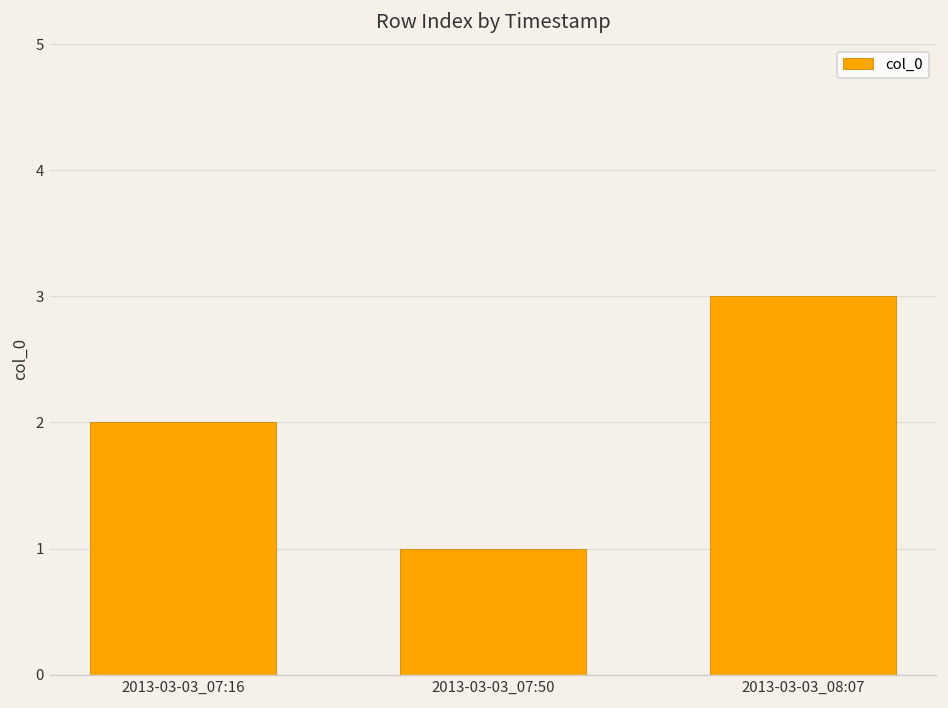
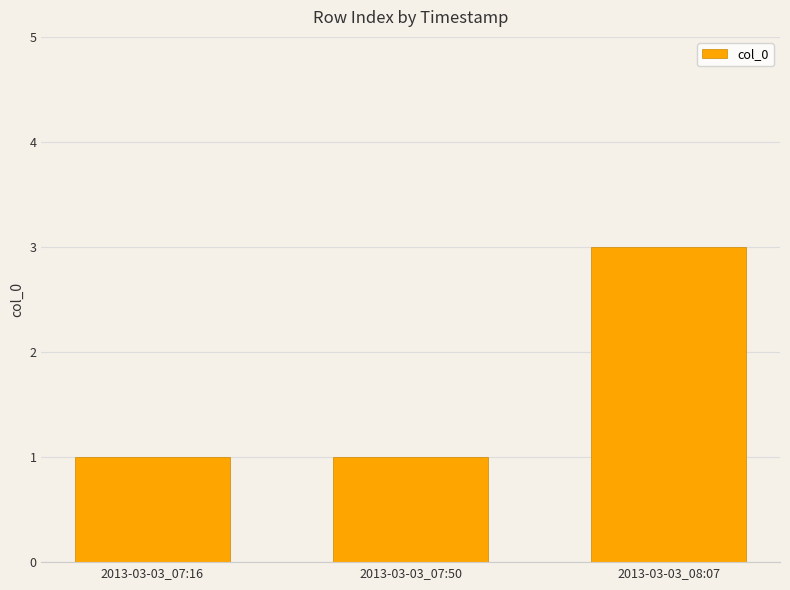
2013-03-03_07:16: 2 -> 1
